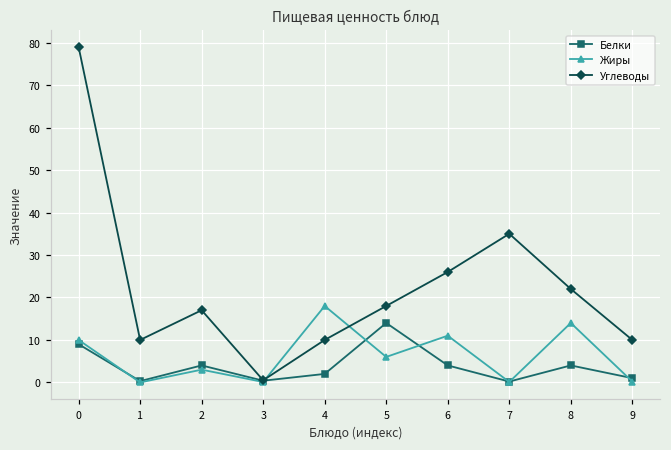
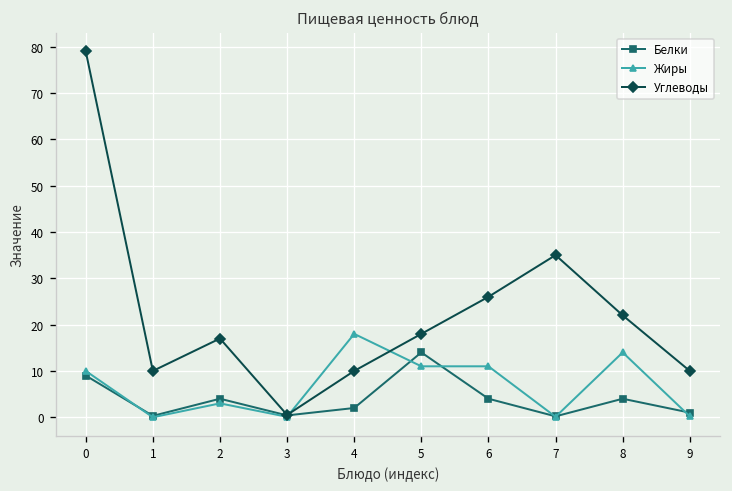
Жиры, 5: 6 -> 11
